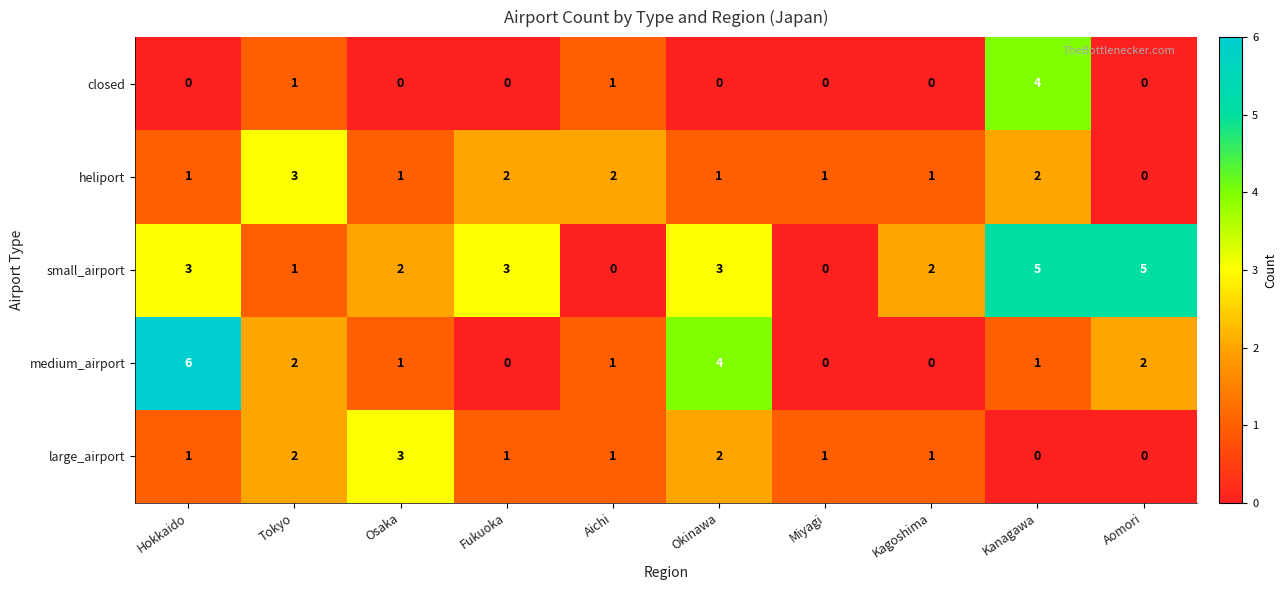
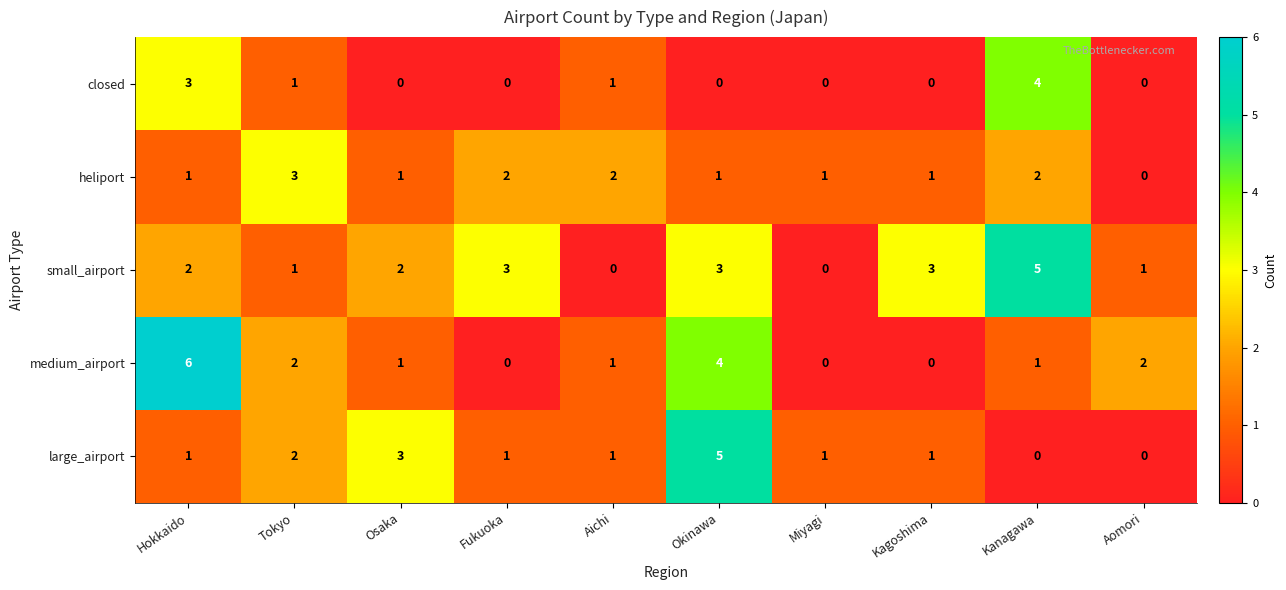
closed, Hokkaido: 0 -> 3
small_airport, Hokkaido: 3 -> 2
small_airport, Kagoshima: 2 -> 3
small_airport, Aomori: 5 -> 1
large_airport, Okinawa: 2 -> 5
